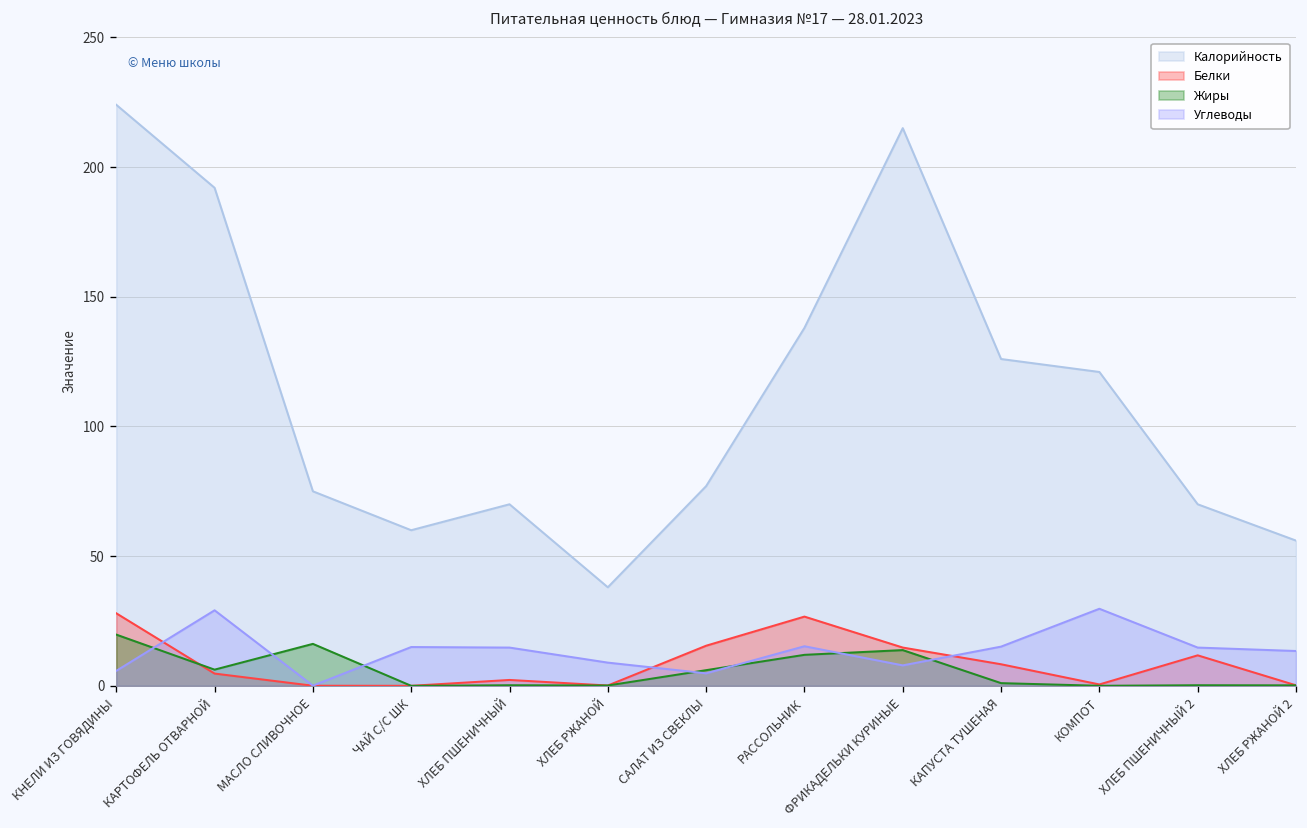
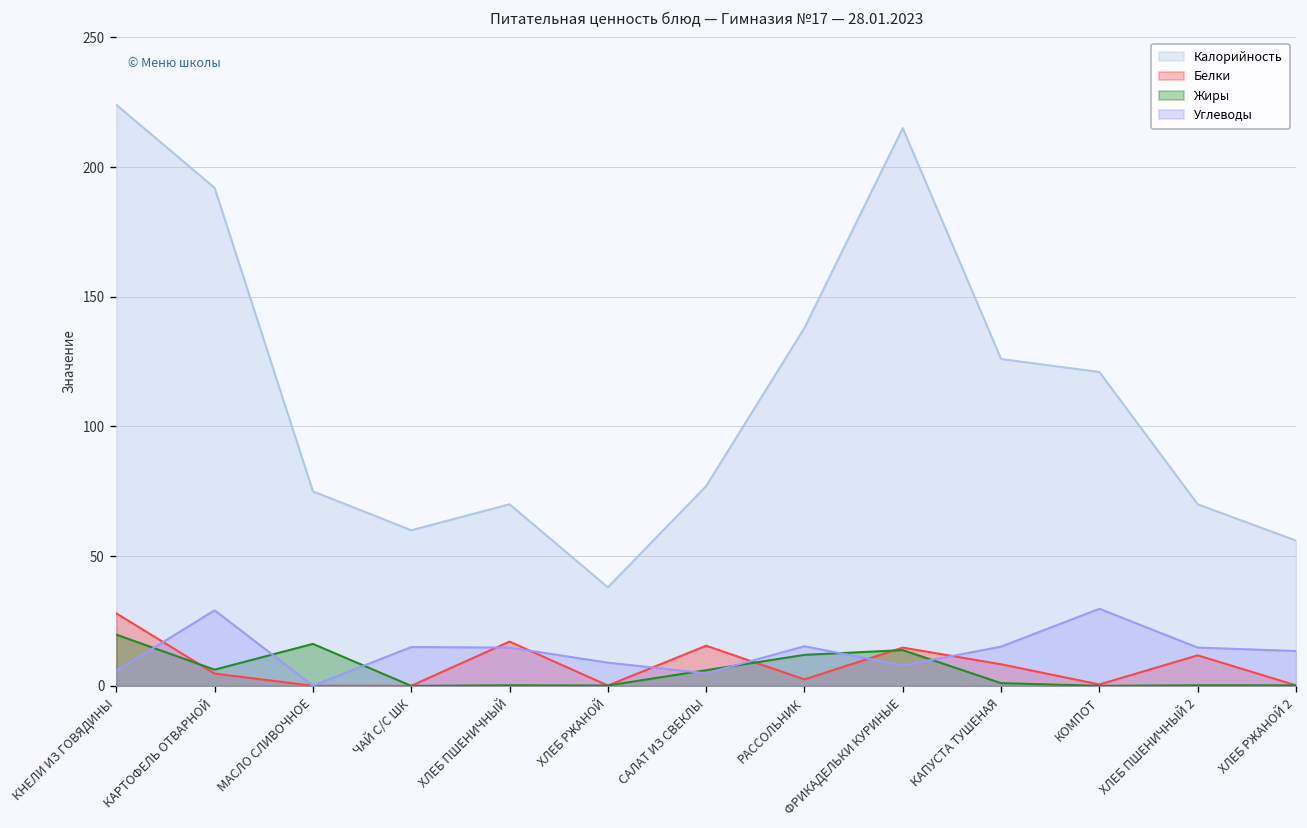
Белки, ХЛЕБ ПШЕНИЧНЫЙ: 2 -> 17
Белки, РАССОЛЬНИК: 27 -> 3
